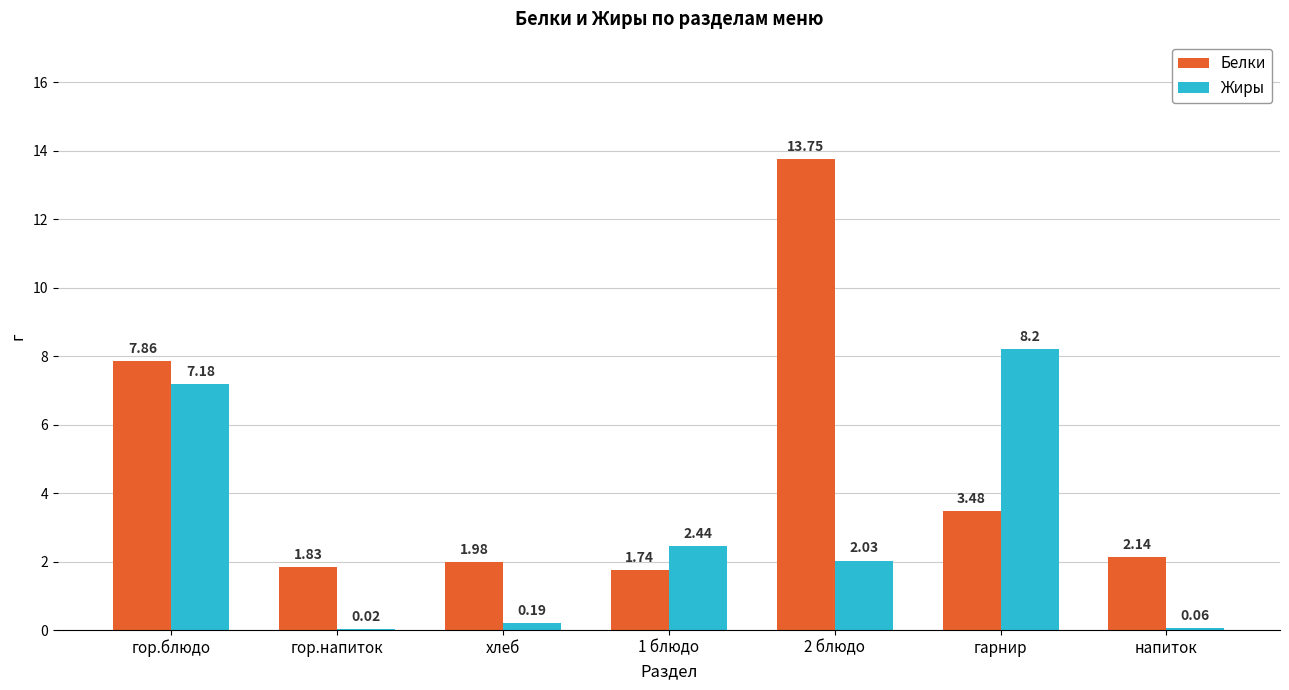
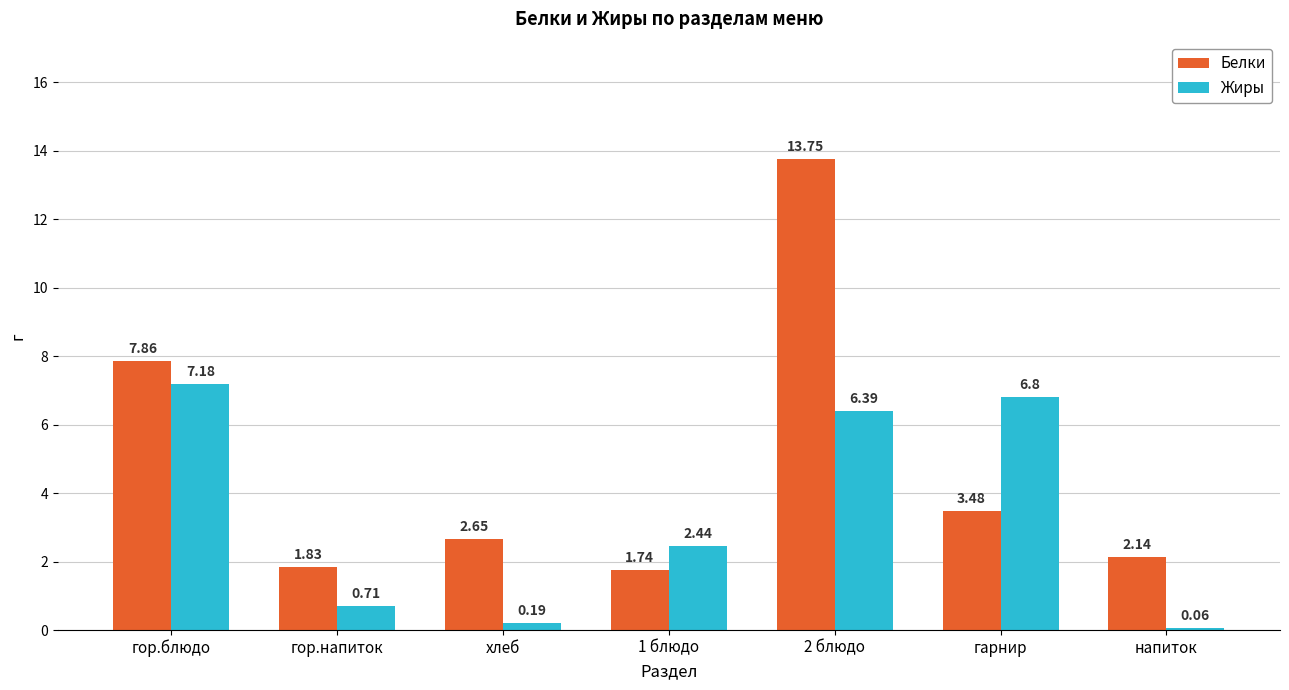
Жиры, гор.напиток: 0.02 -> 0.71
Белки, хлеб: 1.98 -> 2.65
Жиры, 2 блюдо: 2.03 -> 6.39
Жиры, гарнир: 8.2 -> 6.8
